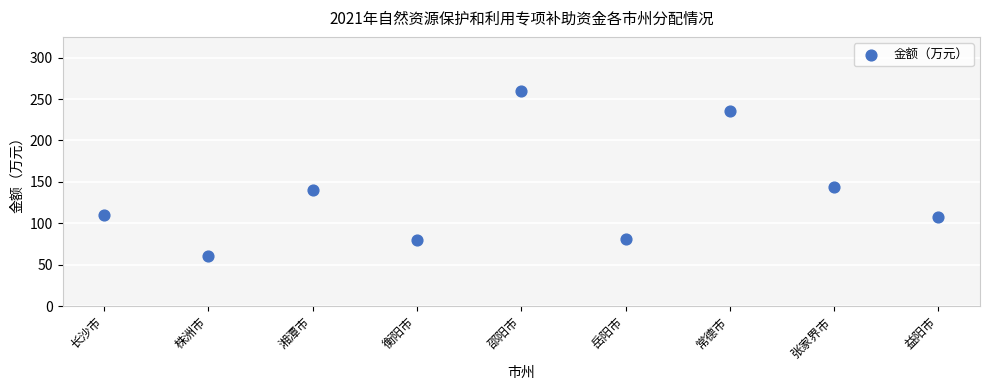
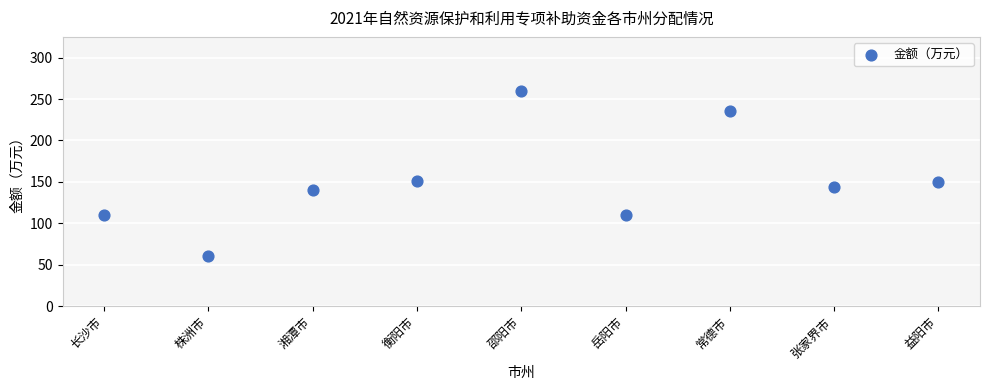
衡阳市: 80 -> 150
岳阳市: 80 -> 110
益阳市: 110 -> 150
